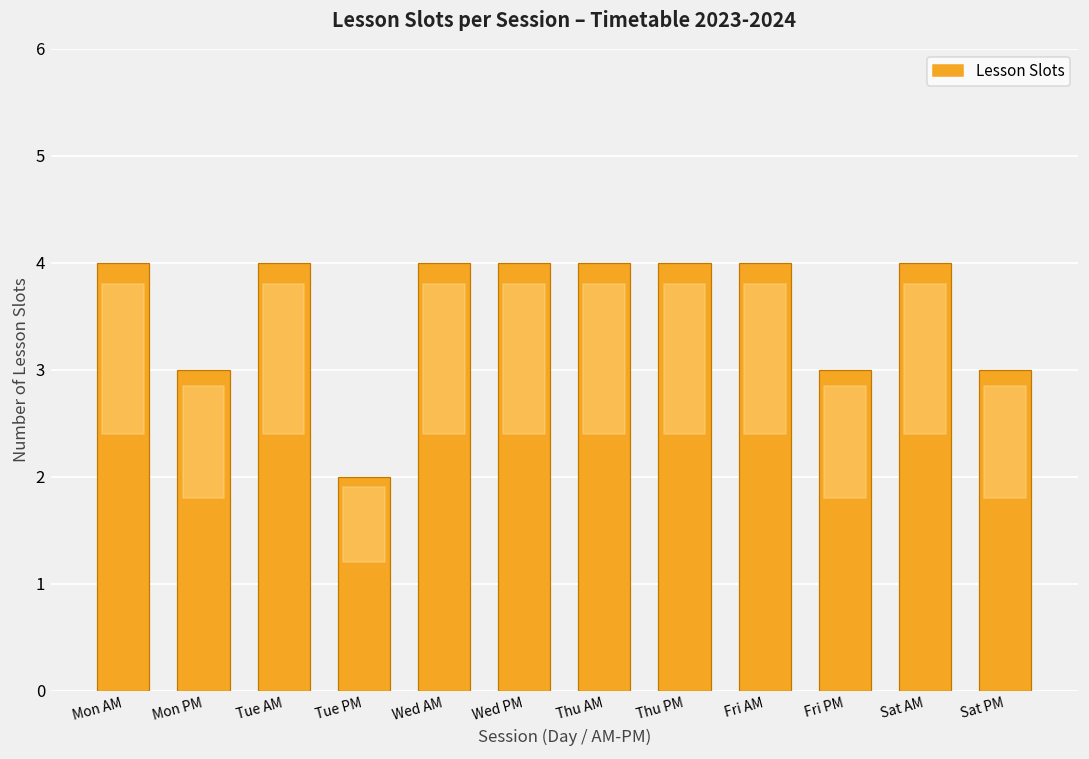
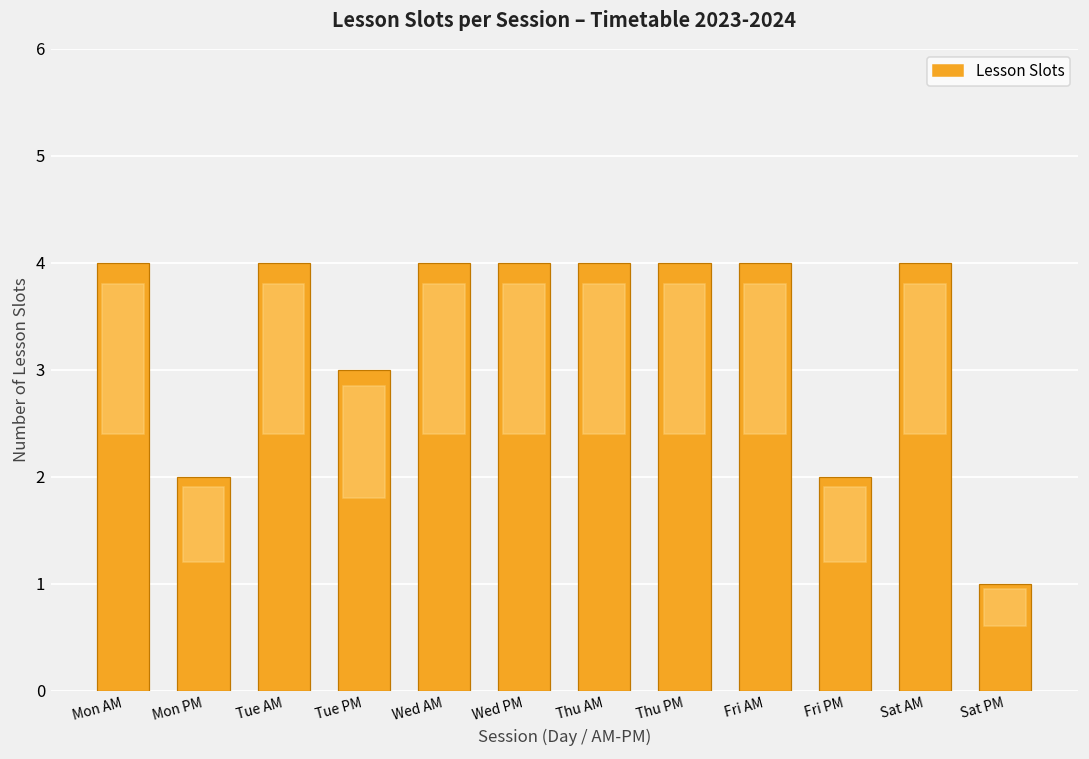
Mon PM: 3 -> 2
Tue PM: 2 -> 3
Fri PM: 3 -> 2
Sat PM: 3 -> 1
